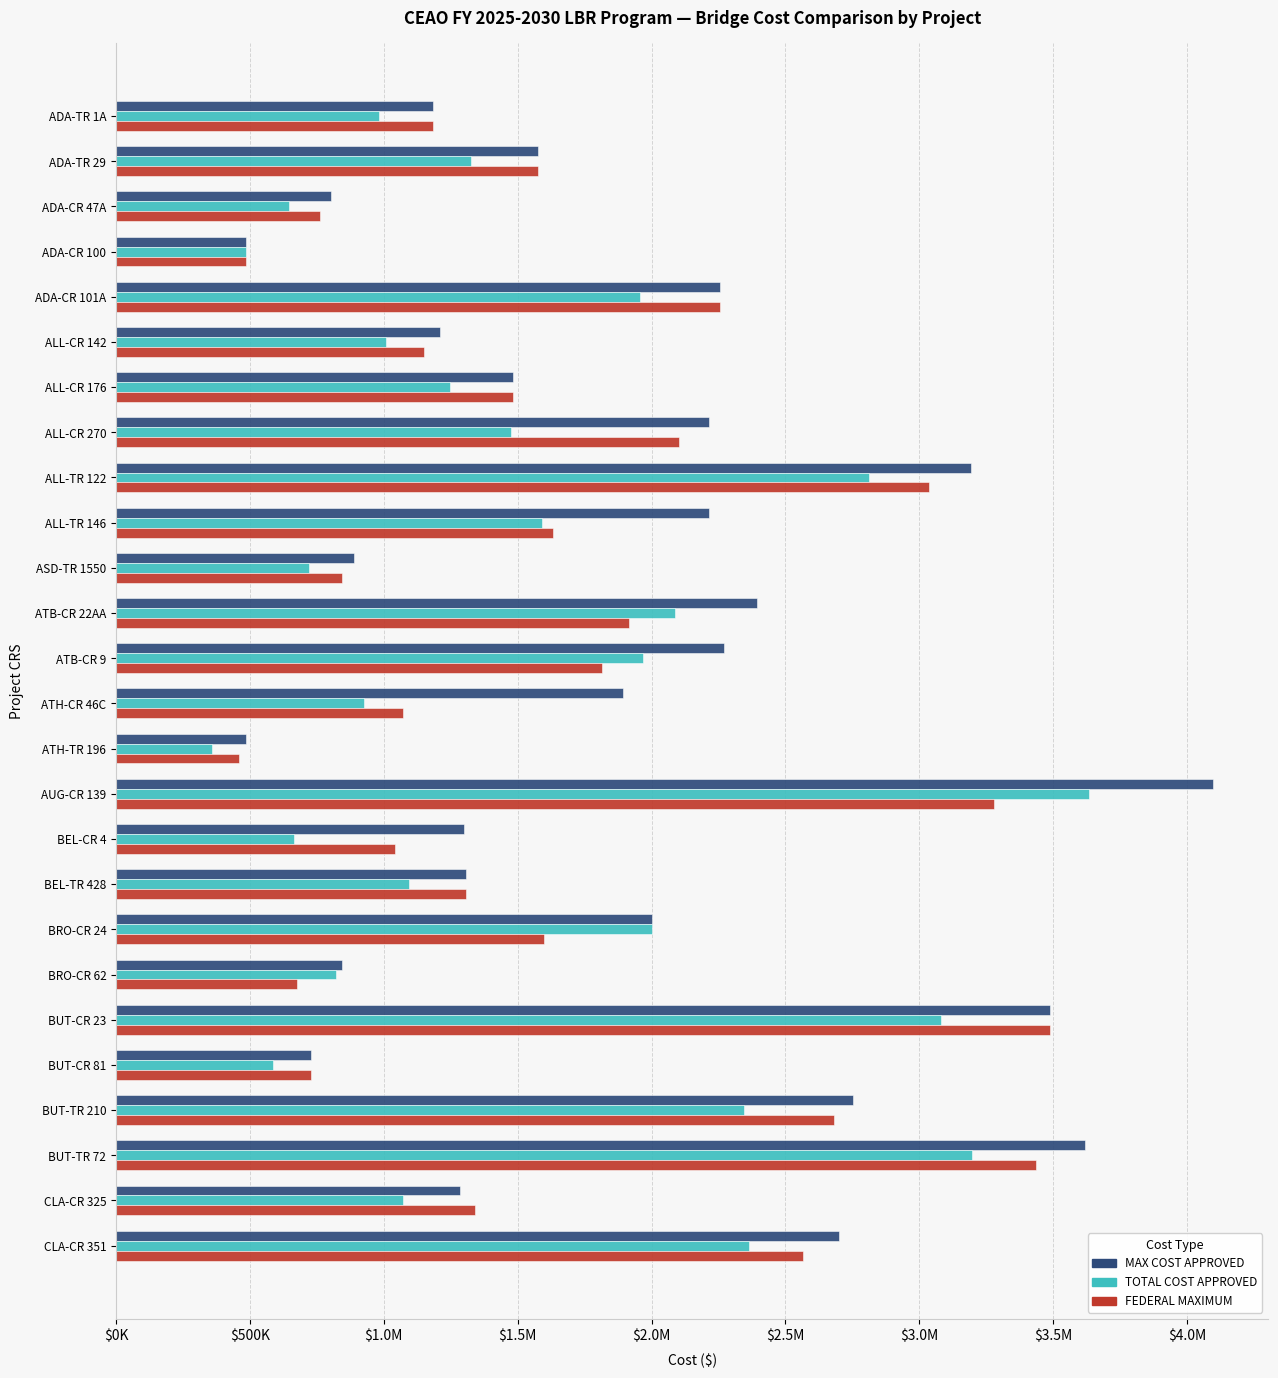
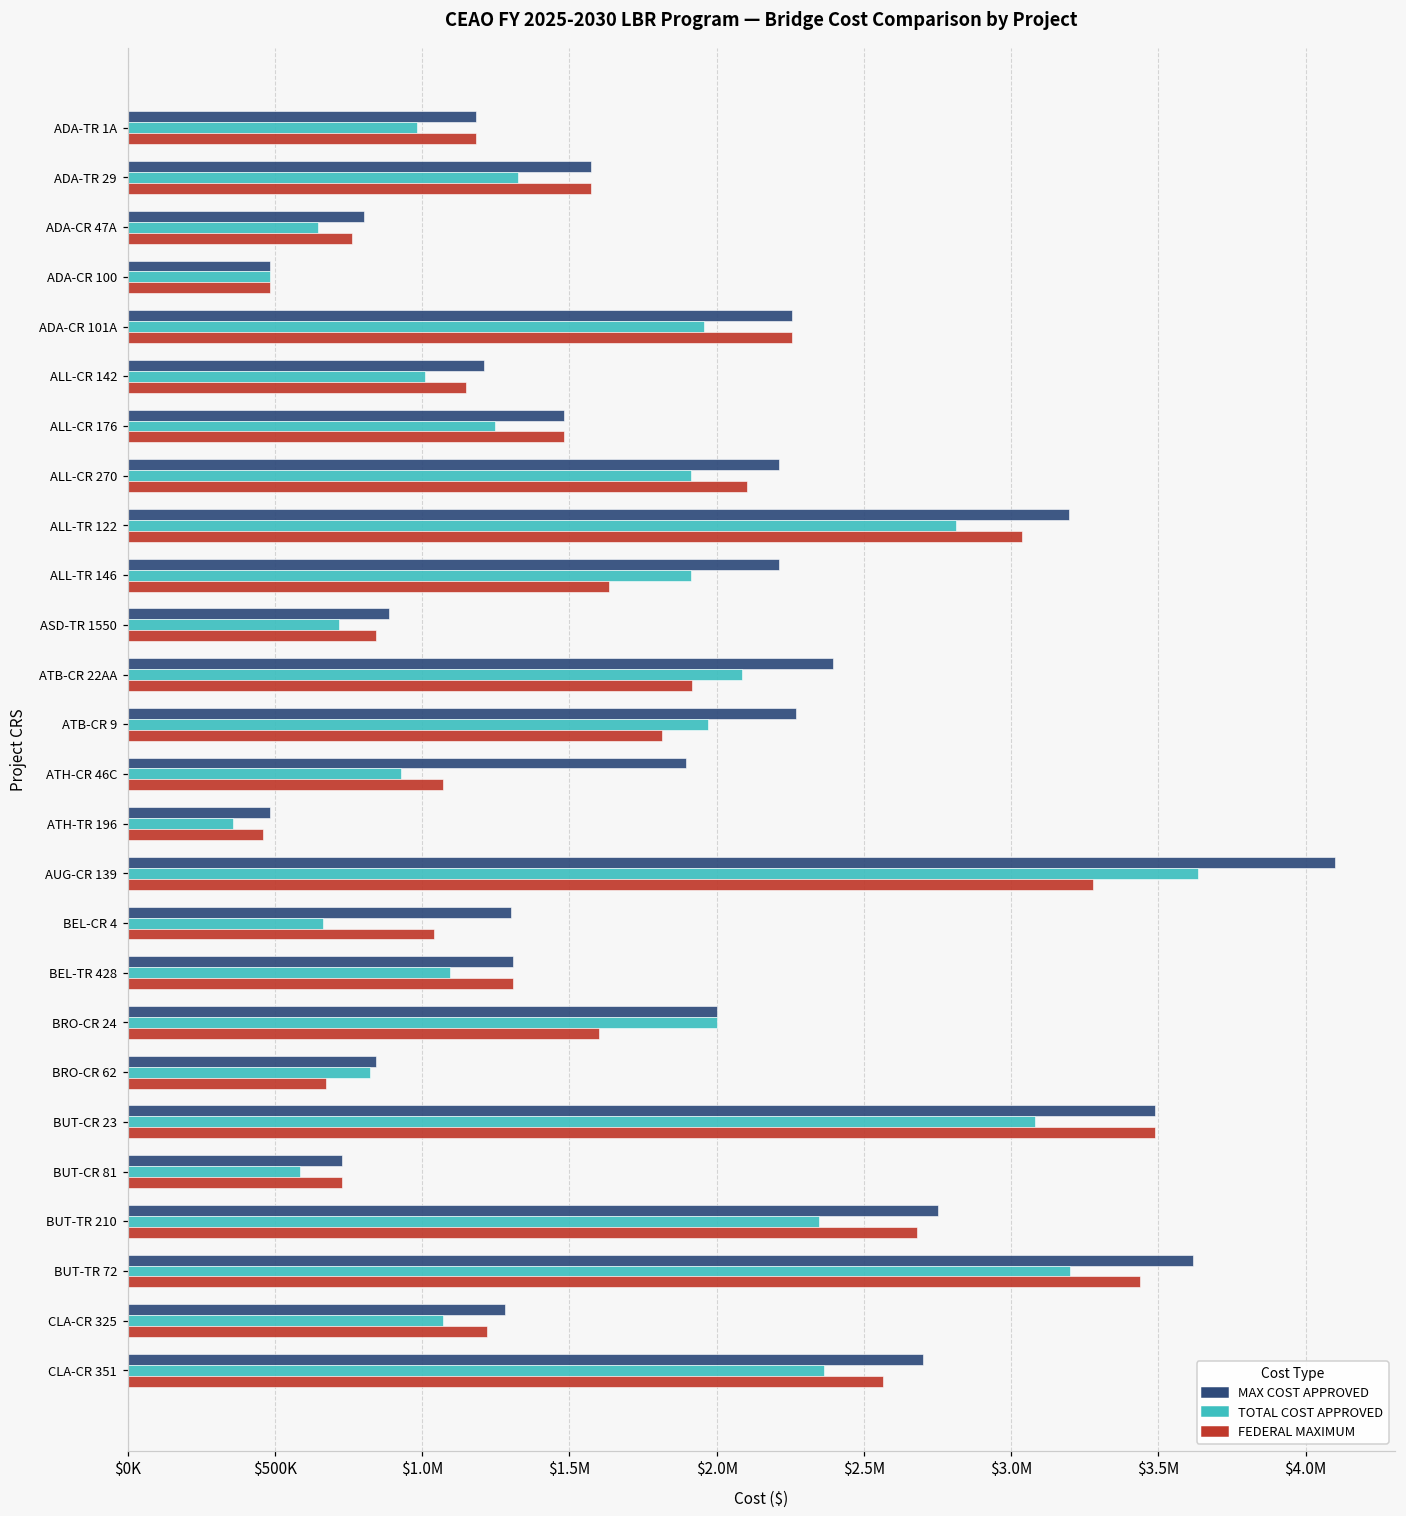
TOTAL COST APPROVED, ALL-CR 270: $1480000 -> $1910000
TOTAL COST APPROVED, ALL-TR 146: $1590000 -> $1910000
FEDERAL MAXIMUM, CLA-CR 325: $1340000 -> $1220000
